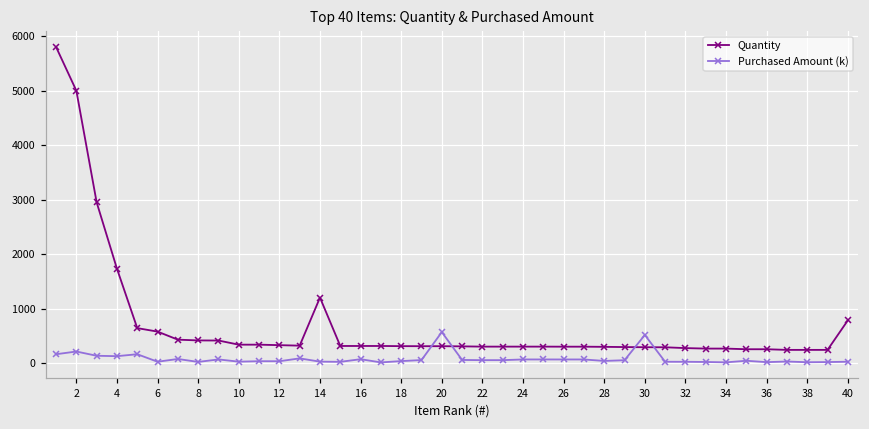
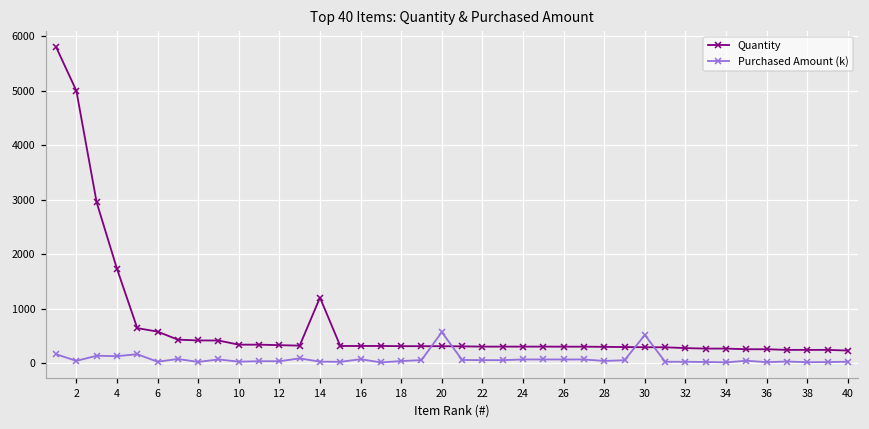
Purchased Amount (k), 2: 200 -> 0
Quantity, 40: 800 -> 200
